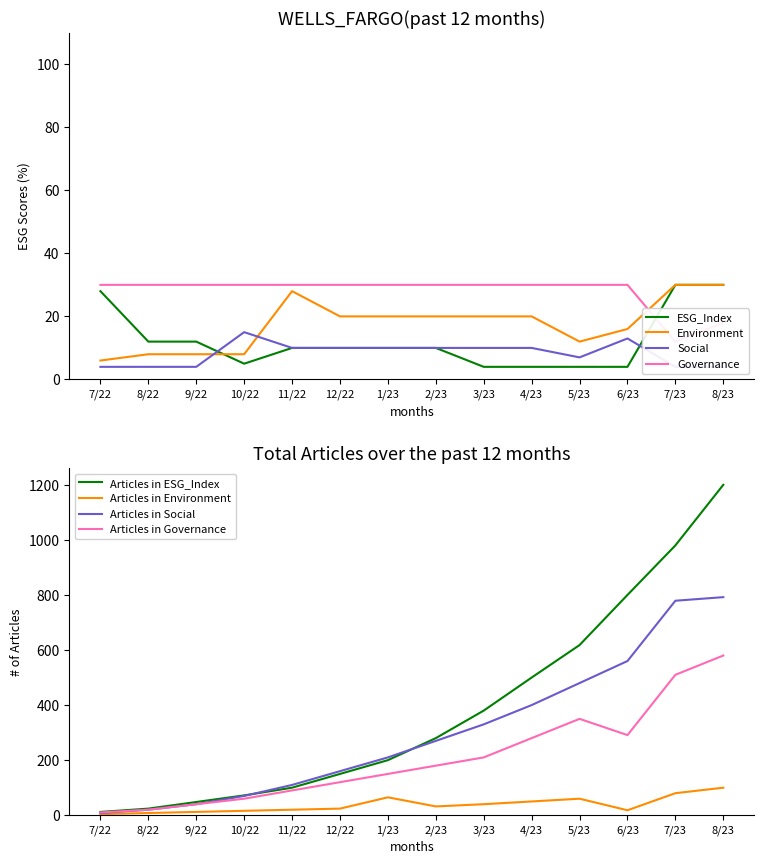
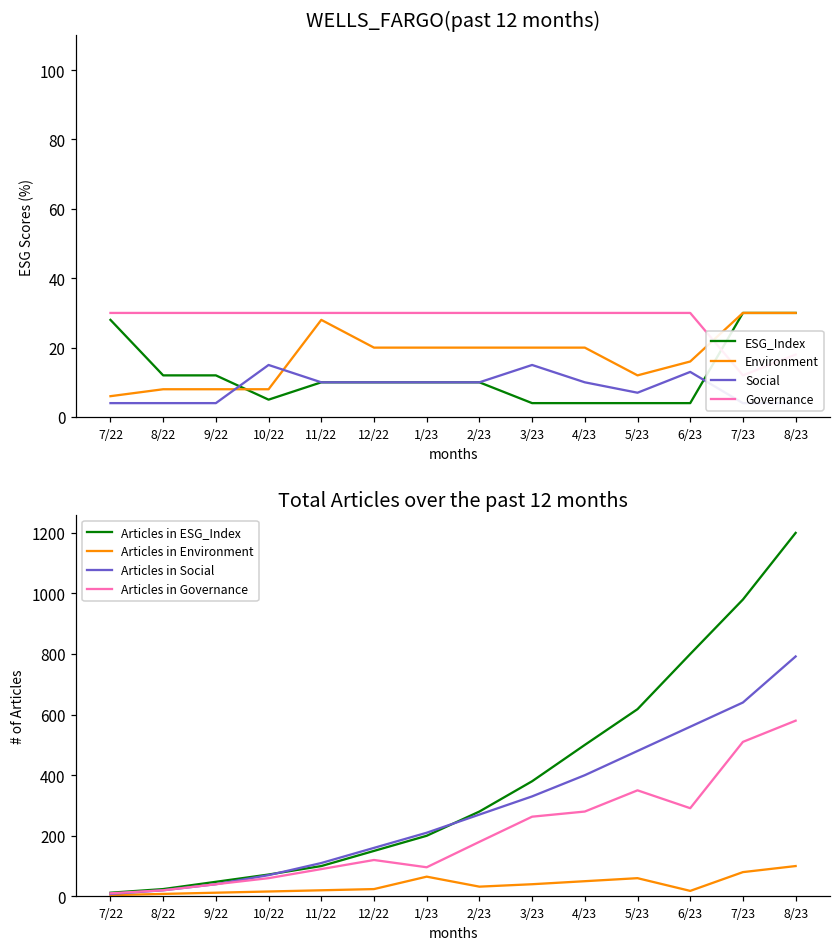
WELLS_FARGO(past 12 months), Social, 3/23: 10 -> 15
Total Articles over the past 12 months, Articles in Governance, 1/23: 150 -> 100
Total Articles over the past 12 months, Articles in Governance, 3/23: 210 -> 260
Total Articles over the past 12 months, Articles in Social, 7/23: 780 -> 640
